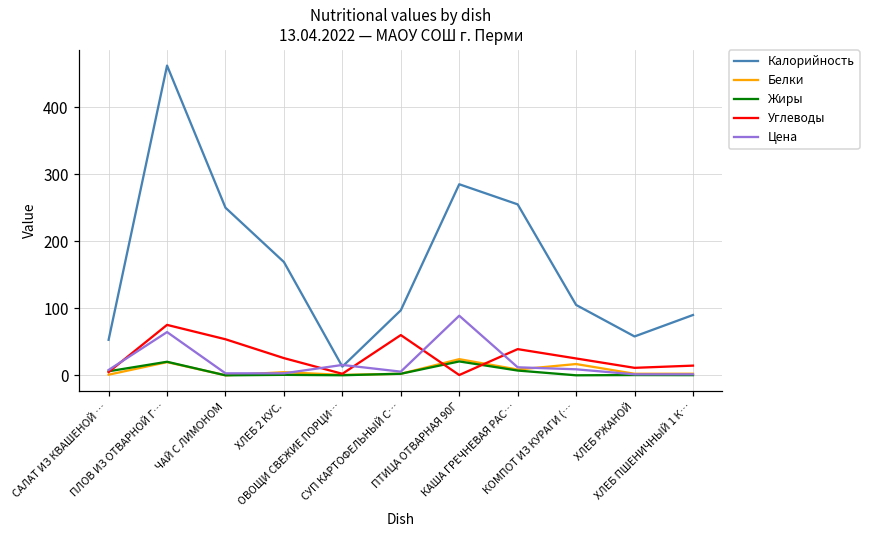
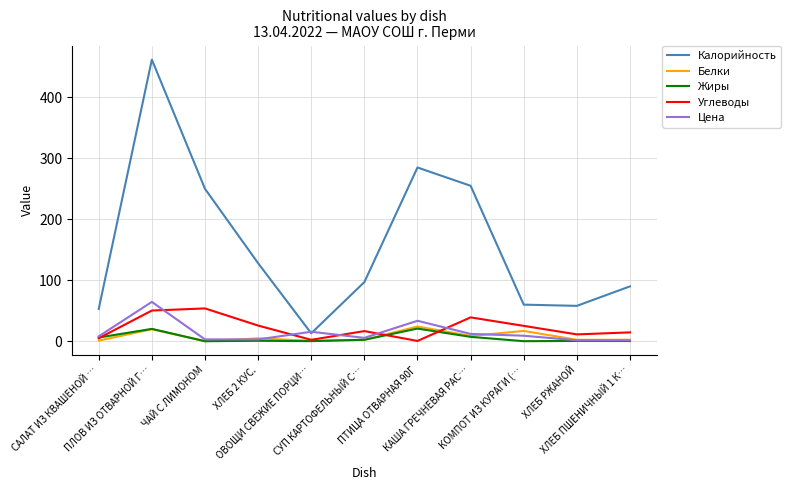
Углеводы, ПЛОВ ИЗ ОТВАРНОЙ Г…: 80 -> 50
Калорийность, ХЛЕБ 2 КУС.: 170 -> 130
Углеводы, СУП КАРТОФЕЛЬНЫЙ С…: 60 -> 20
Цена, ПТИЦА ОТВАРНАЯ 90Г: 90 -> 30
Калорийность, КОМПОТ ИЗ КУРАГИ (…: 110 -> 60
